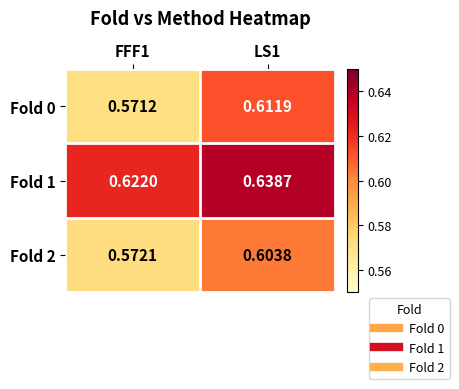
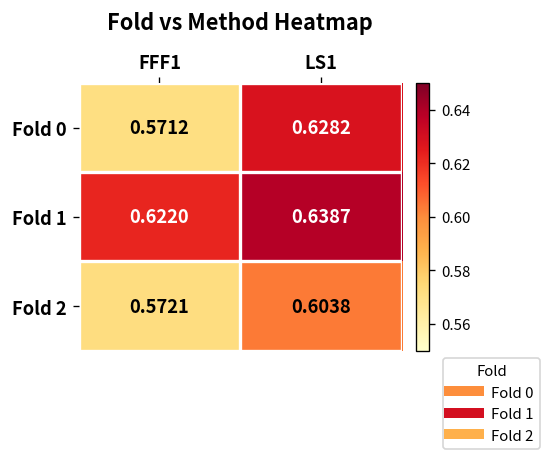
Fold 0, LS1: 0.6119 -> 0.6282
